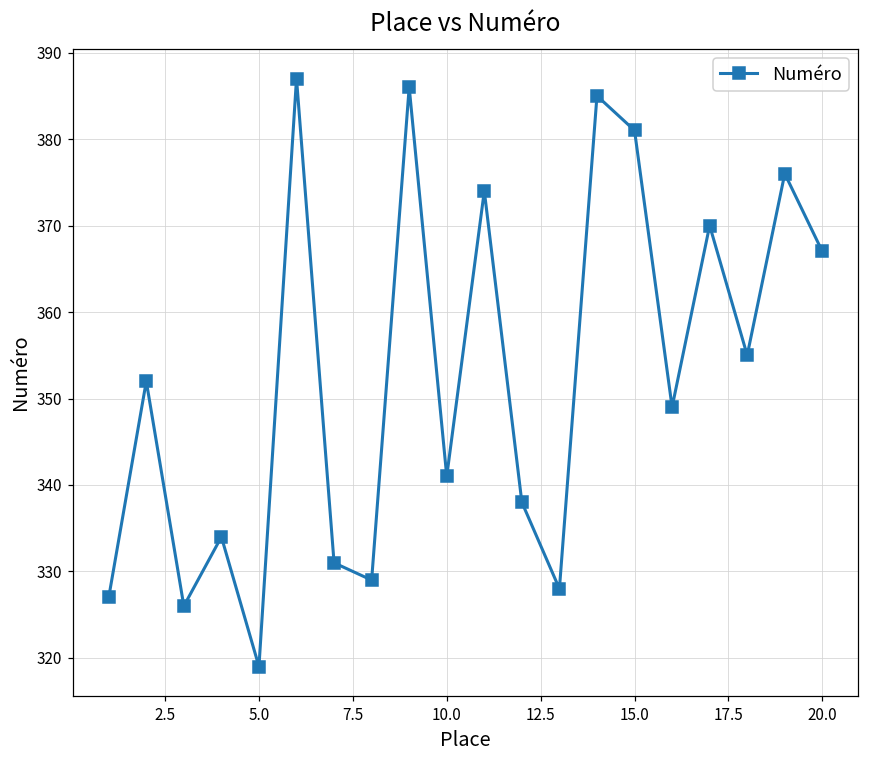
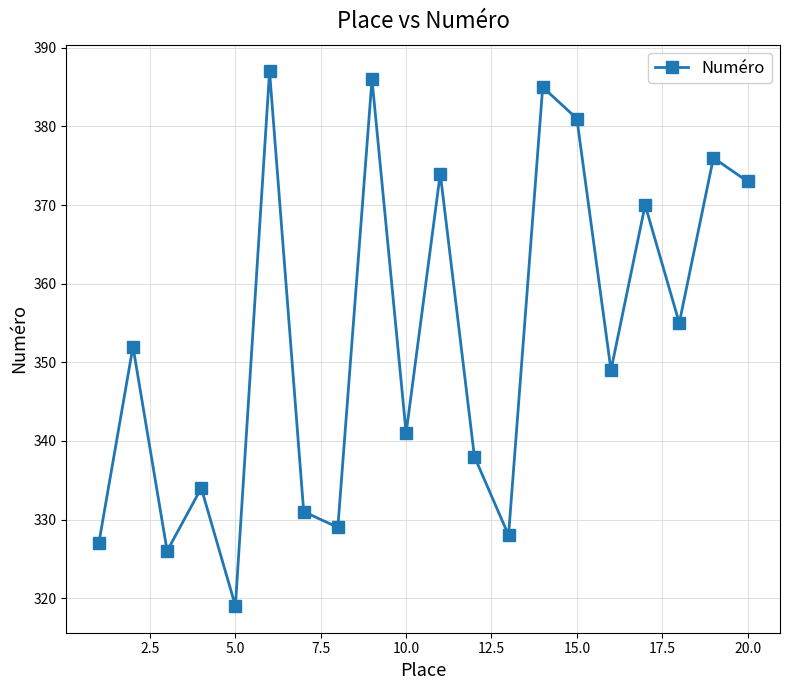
20.0: 367 -> 373
